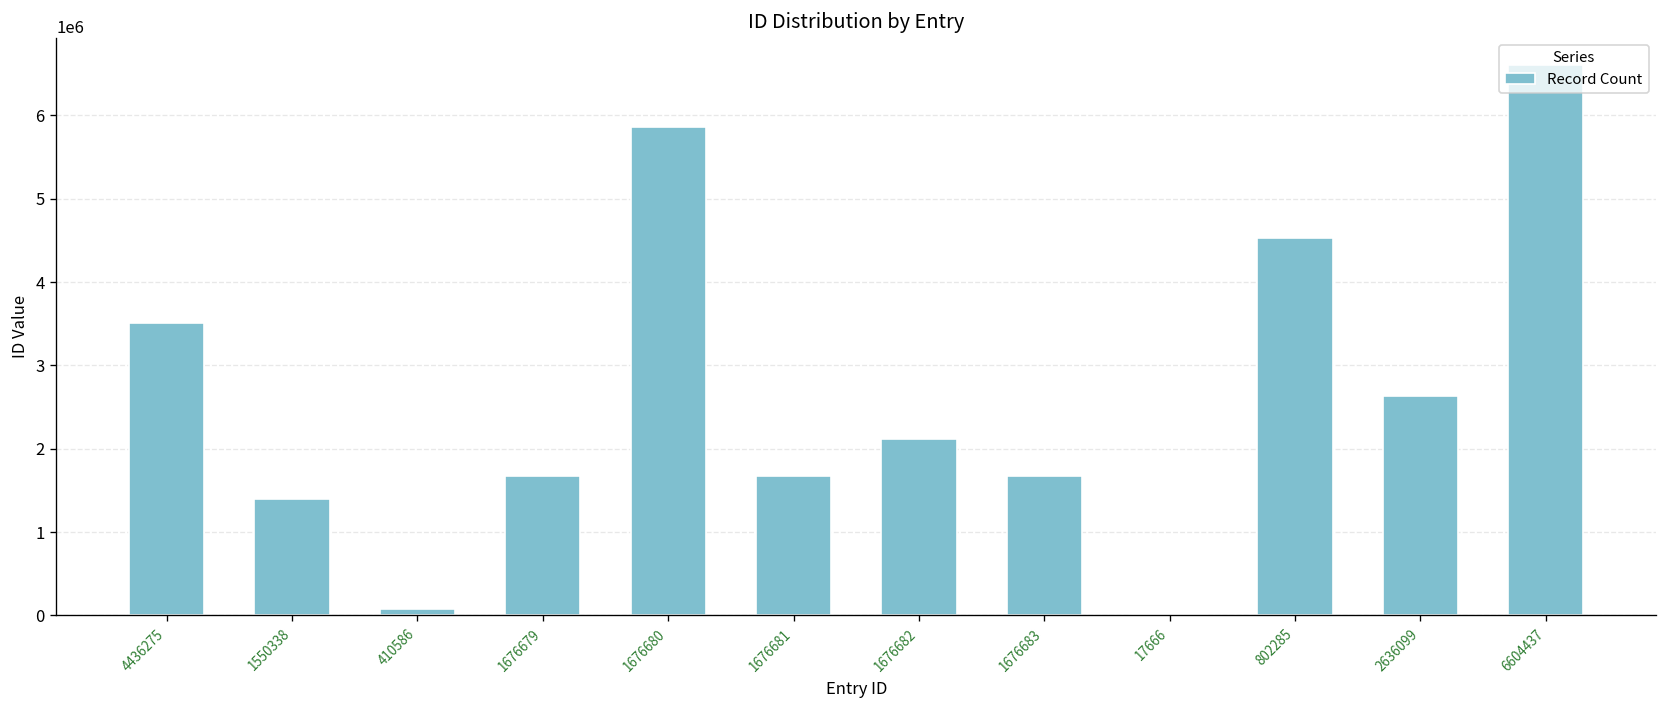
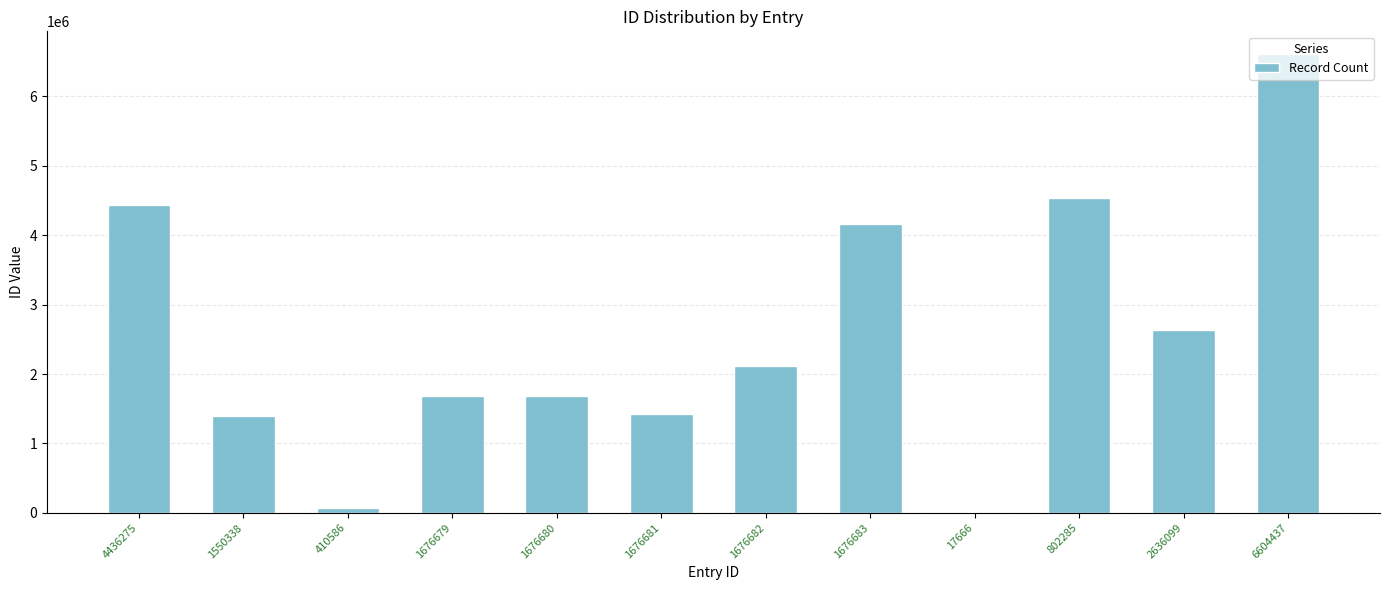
4436275: 3500000 -> 4400000
1676680: 5900000 -> 1700000
1676681: 1700000 -> 1400000
1676683: 1700000 -> 4200000
